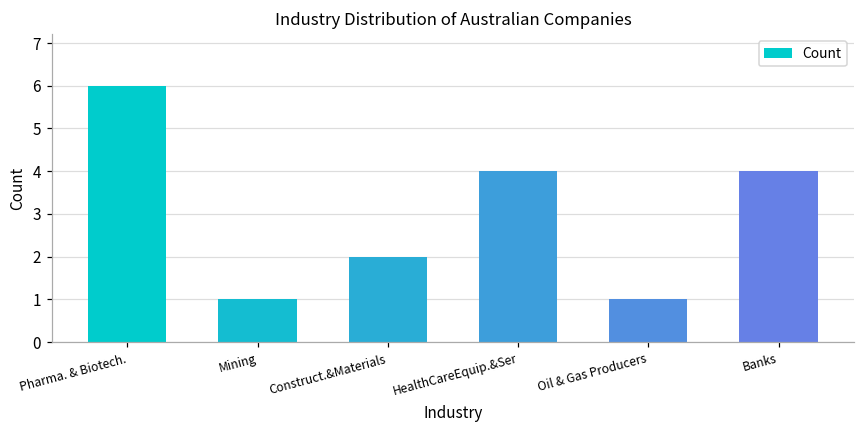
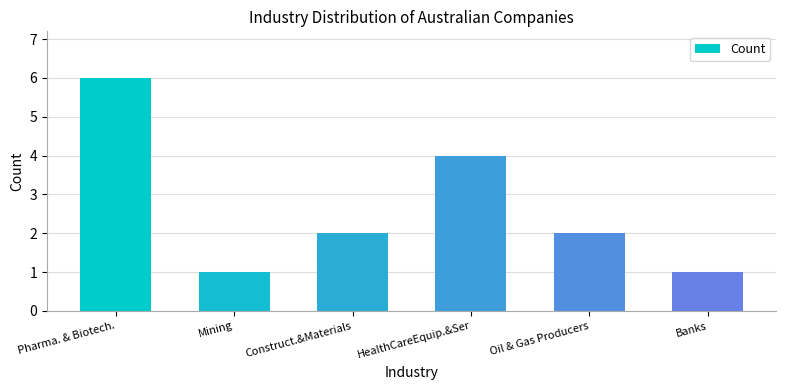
Oil & Gas Producers: 1 -> 2
Banks: 4 -> 1
